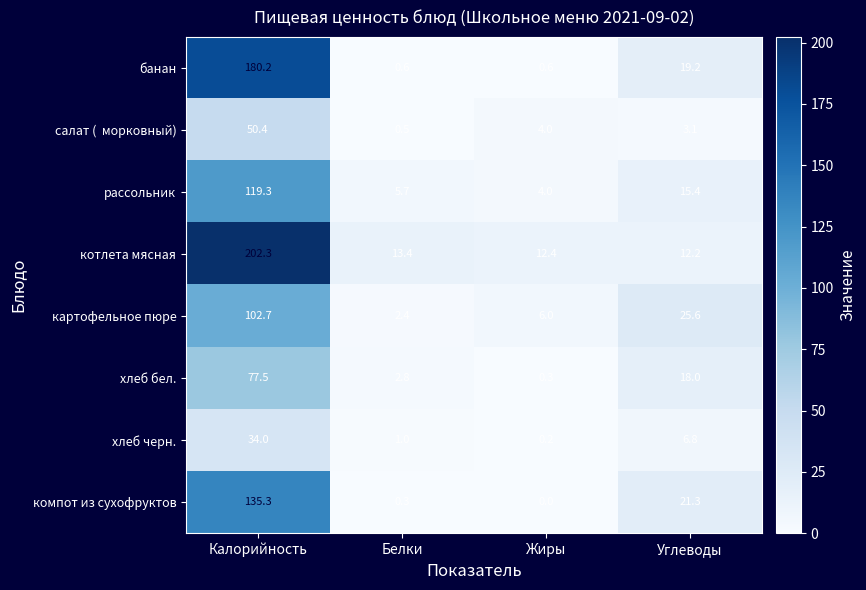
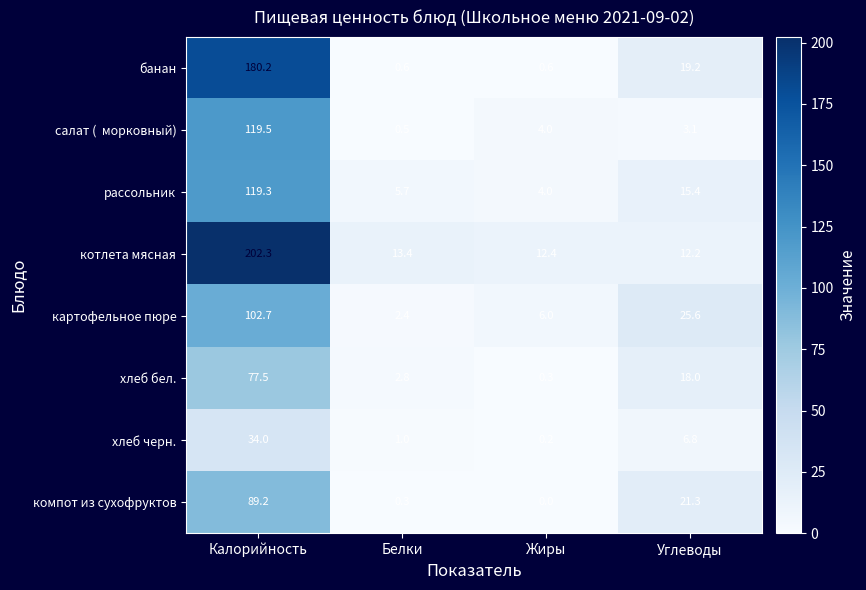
салат ( морковный), Калорийность: 50.4 -> 119.5
компот из сухофруктов, Калорийность: 135.3 -> 89.2
